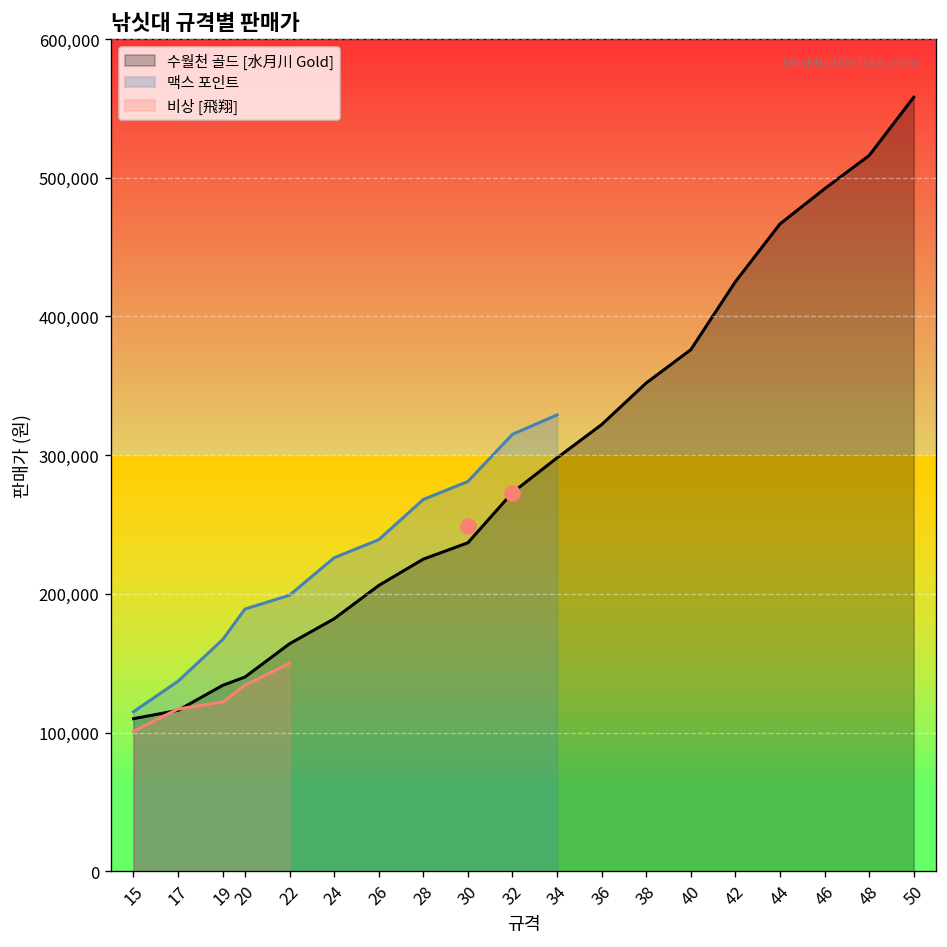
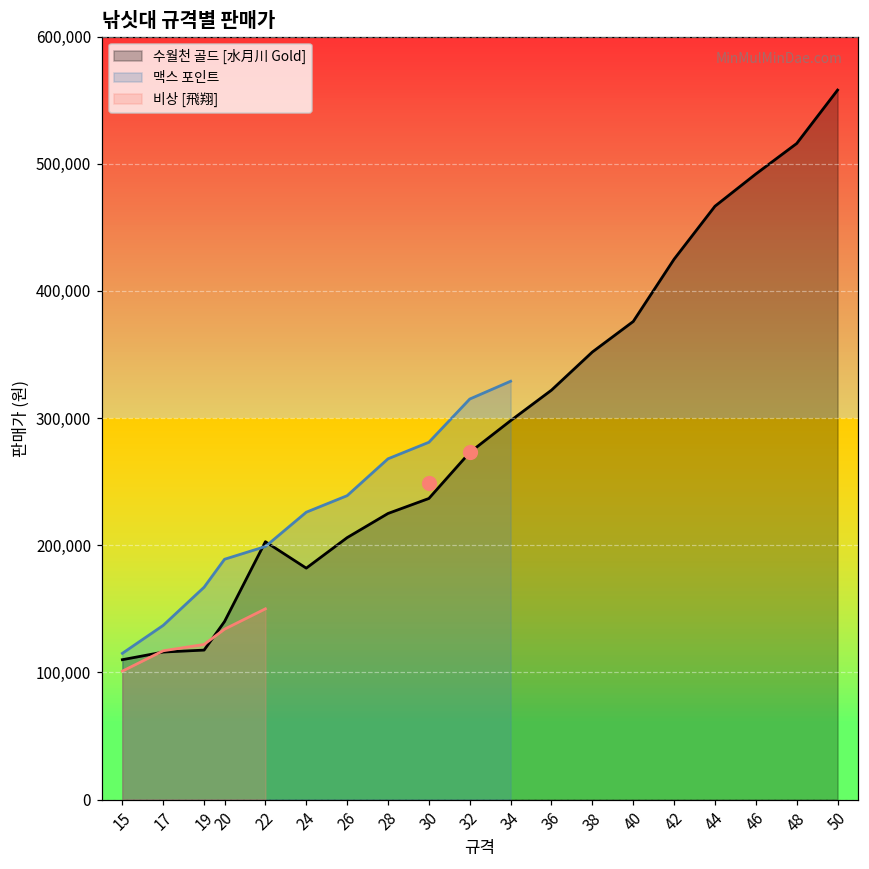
수월천 골드 [水月川 Gold], 19: 134,000 -> 118,000
수월천 골드 [水月川 Gold], 22: 164,000 -> 203,000
